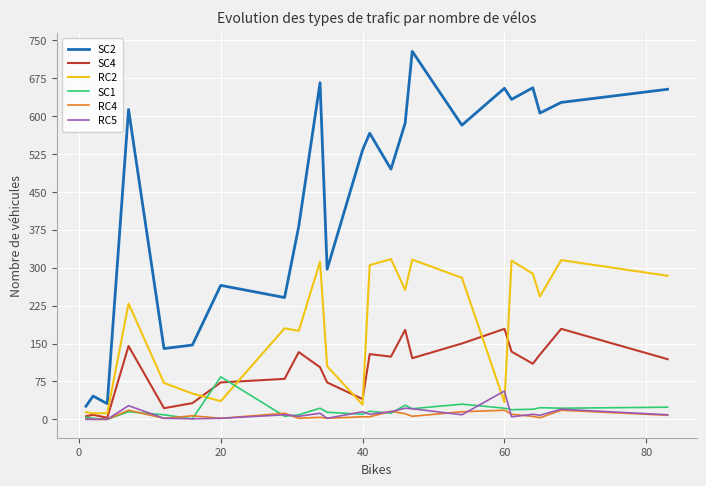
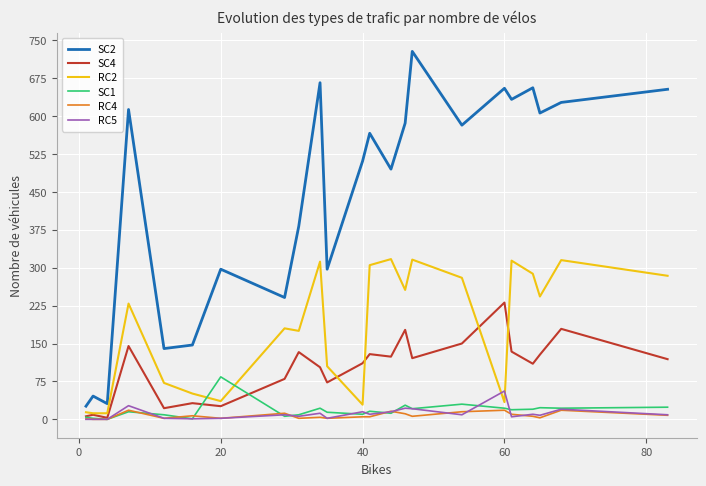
SC2, 20: 270 -> 300
SC4, 20: 70 -> 30
SC2, 40: 530 -> 510
SC4, 40: 40 -> 110
SC4, 60: 180 -> 230
